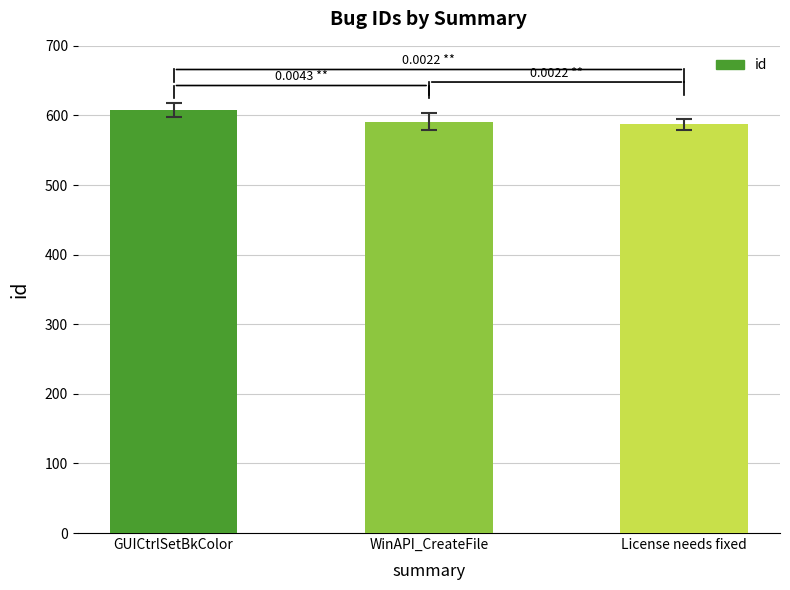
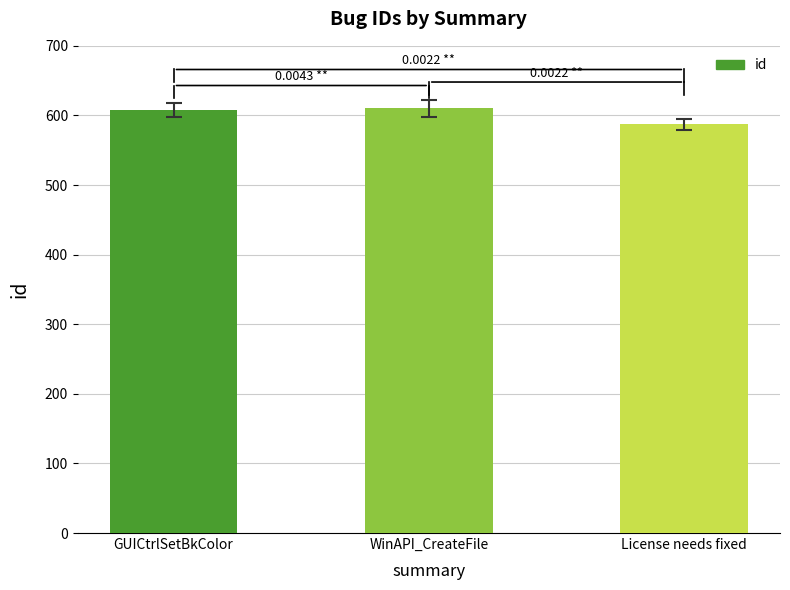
id, WinAPI_CreateFile: 590 -> 610
